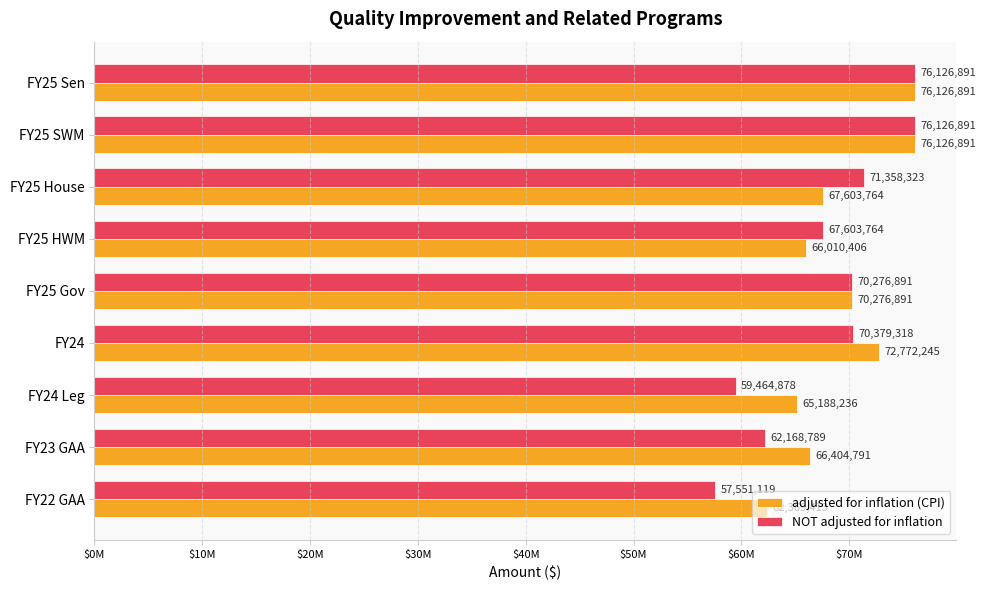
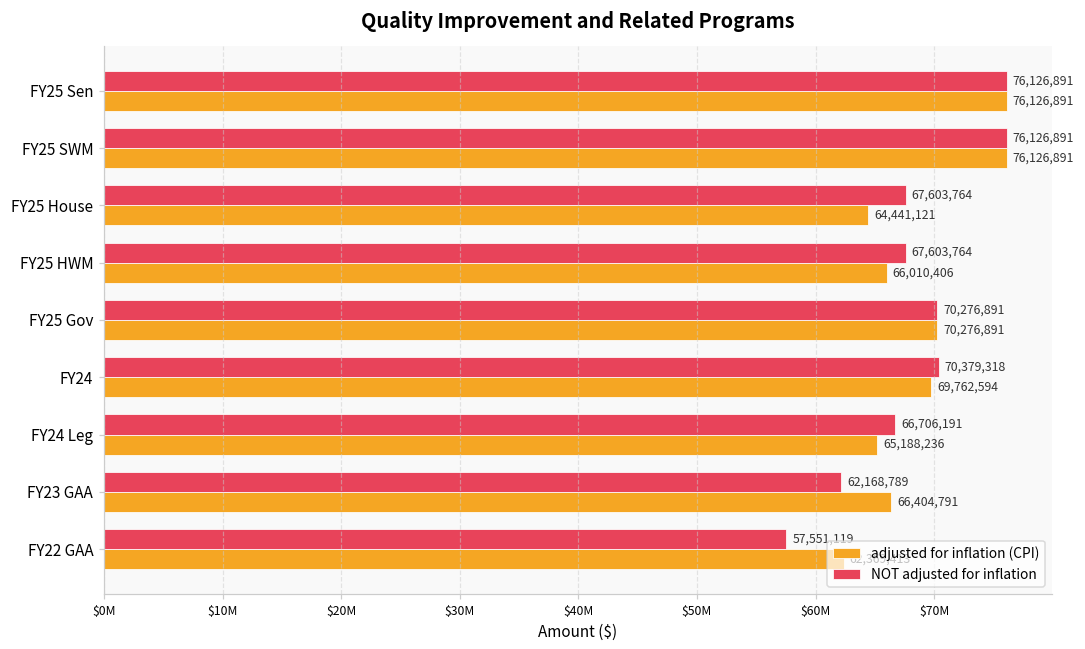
NOT adjusted for inflation, FY25 House: 71,358,323 -> 67,603,764
adjusted for inflation (CPI), FY25 House: 67,603,764 -> 64,441,121
adjusted for inflation (CPI), FY24: 72,772,245 -> 69,762,594
NOT adjusted for inflation, FY24 Leg: 59,464,878 -> 66,706,191
